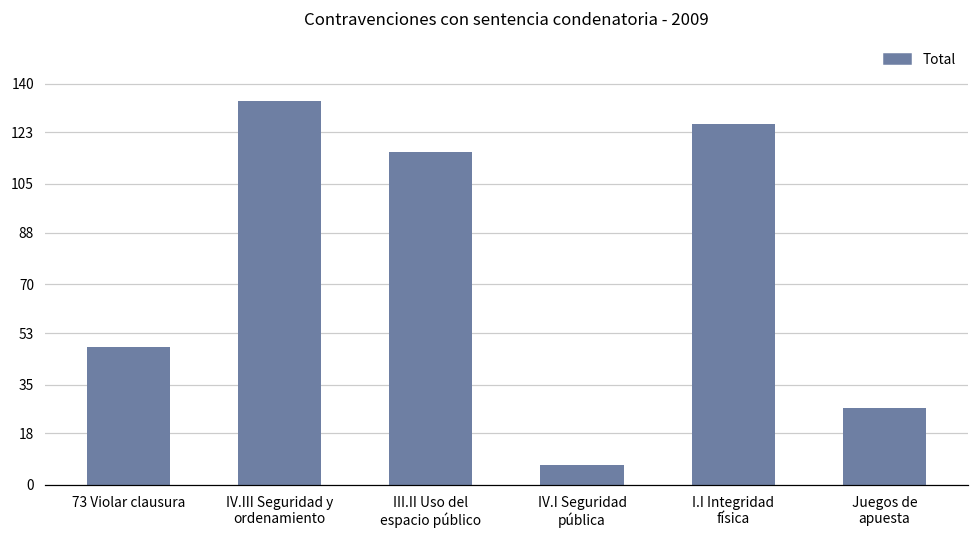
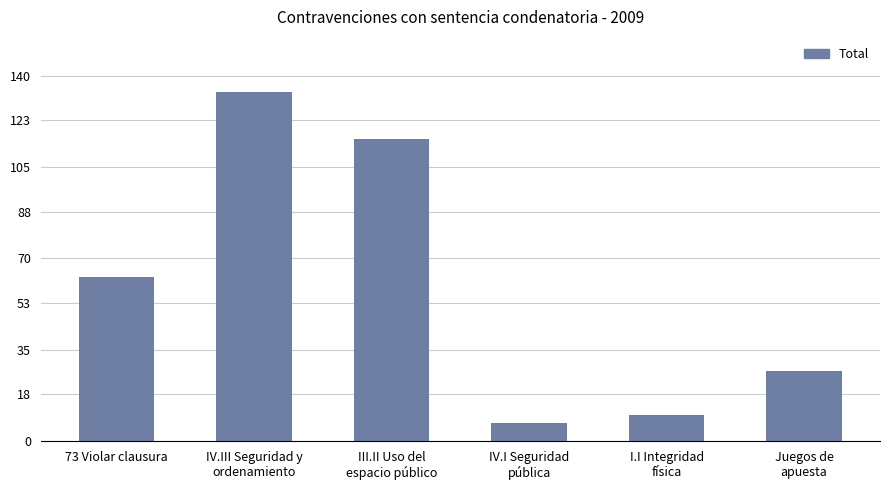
73 Violar clausura: 48 -> 63
I.I Integridad física: 126 -> 10
